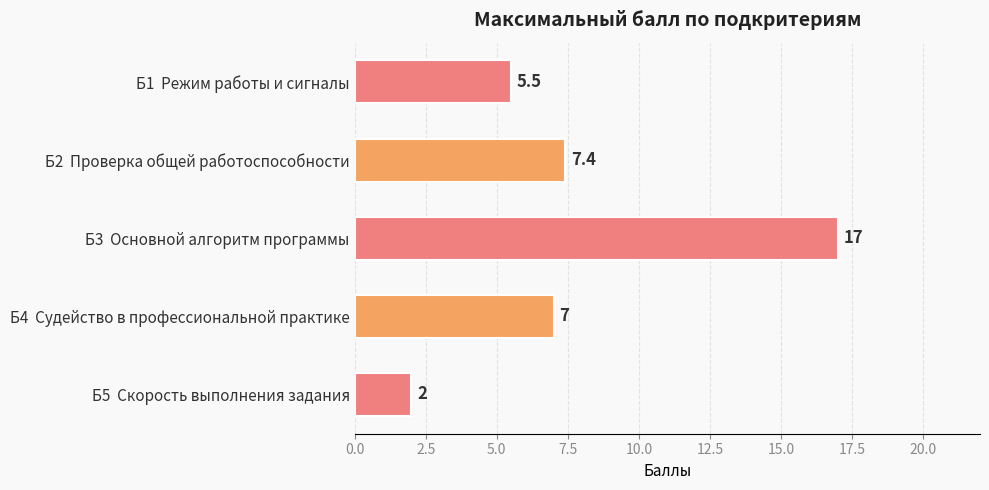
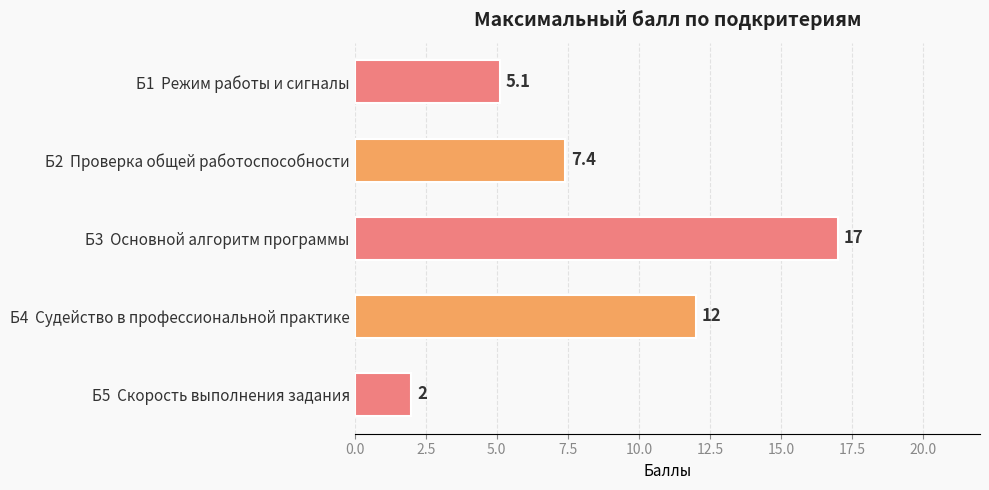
Б1 Режим работы и сигналы: 5.5 -> 5.1
Б4 Судейство в профессиональной практике: 7 -> 12
